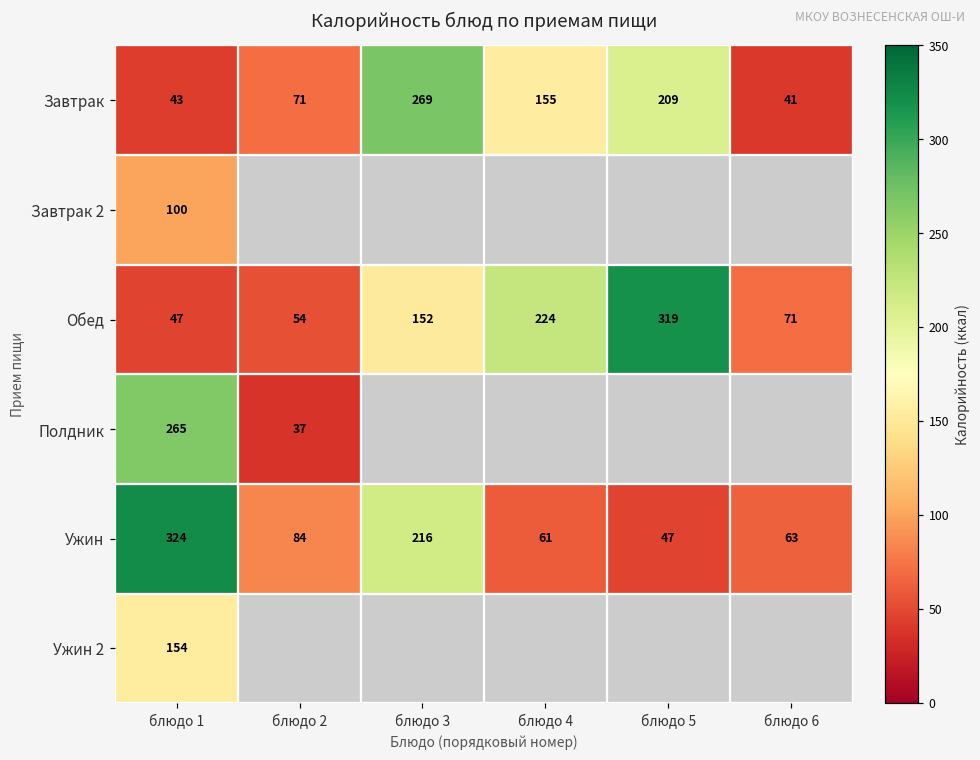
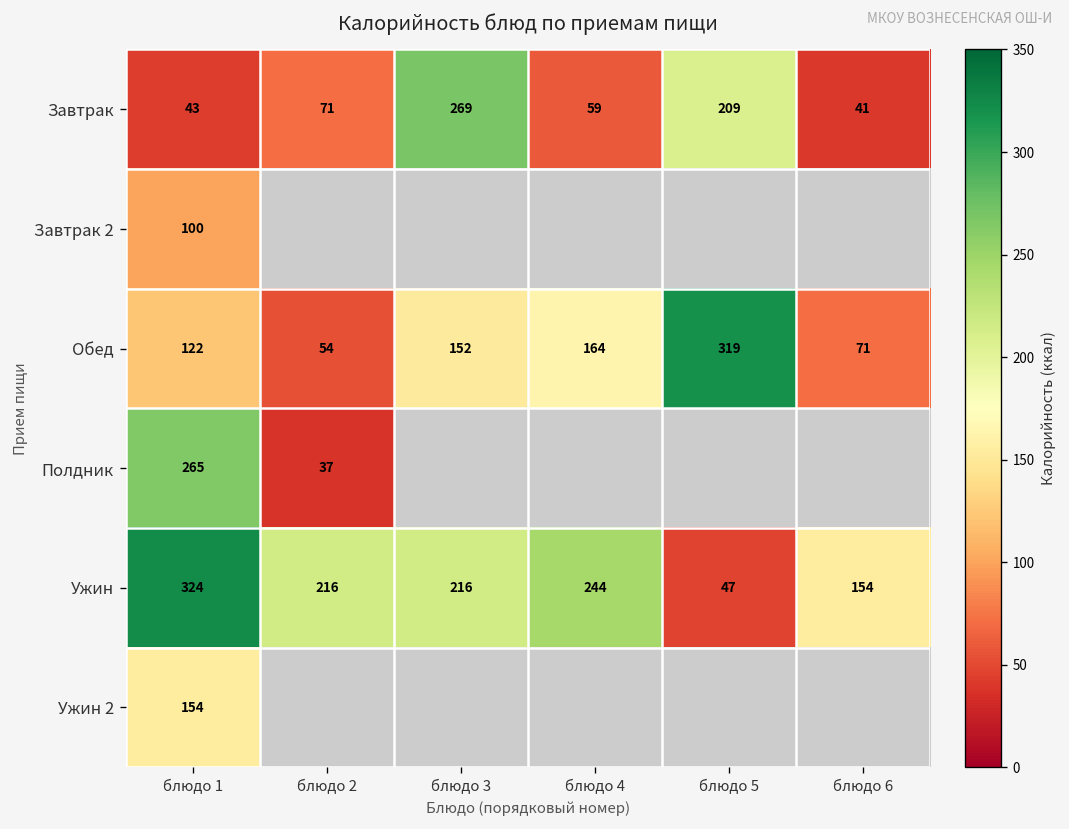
Завтрак, блюдо 4: 155 -> 59
Обед, блюдо 1: 47 -> 122
Обед, блюдо 4: 224 -> 164
Ужин, блюдо 2: 84 -> 216
Ужин, блюдо 4: 61 -> 244
Ужин, блюдо 6: 63 -> 154
